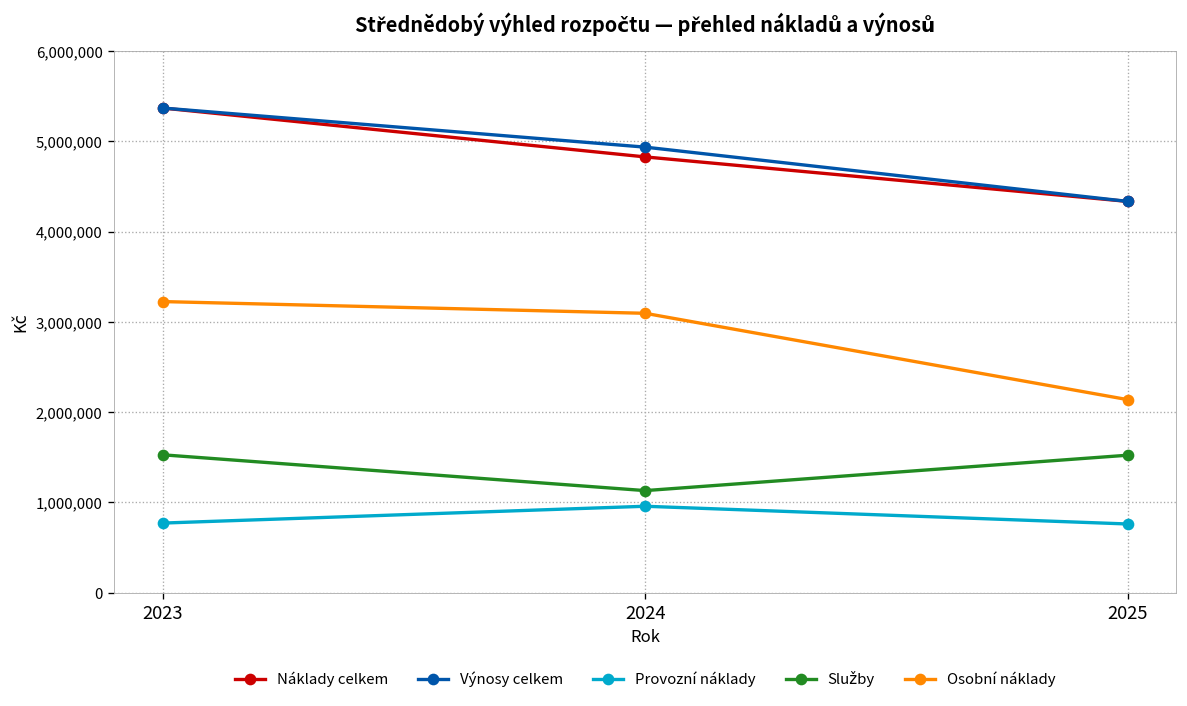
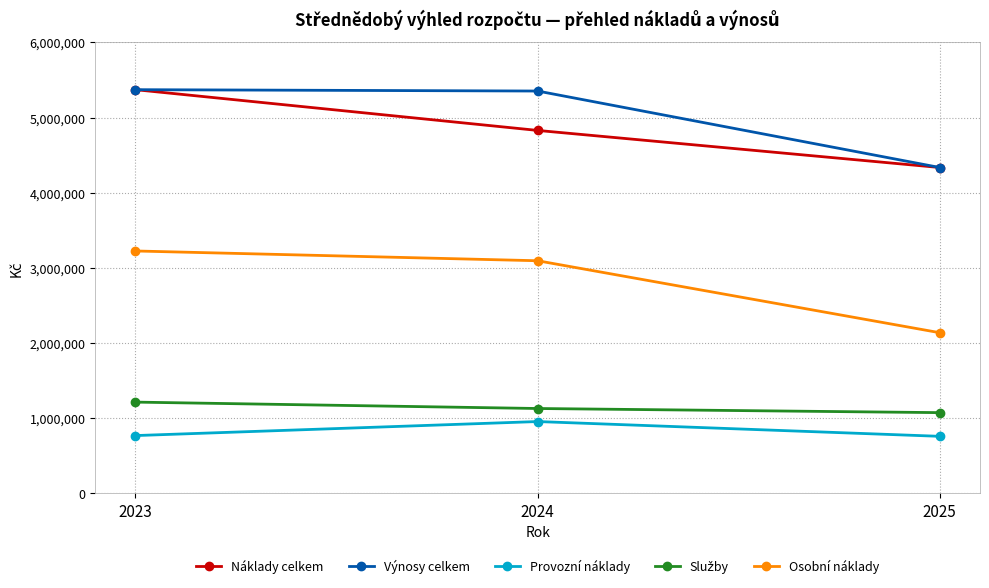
Služby, 2023: 1,500,000 -> 1,200,000
Výnosy celkem, 2024: 4,900,000 -> 5,400,000
Služby, 2025: 1,500,000 -> 1,100,000
